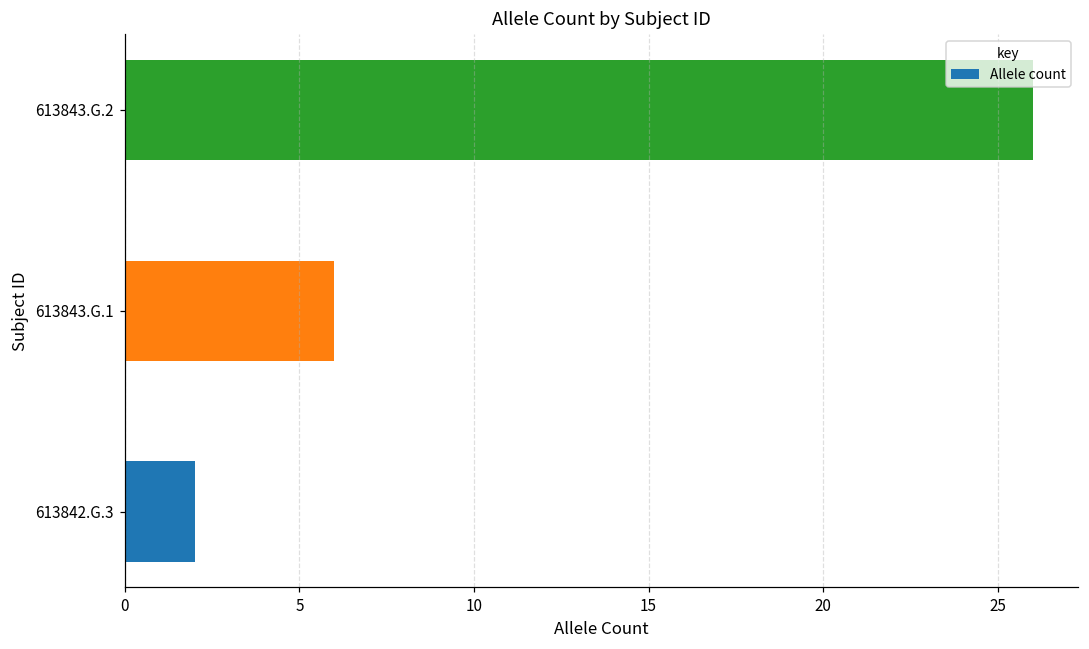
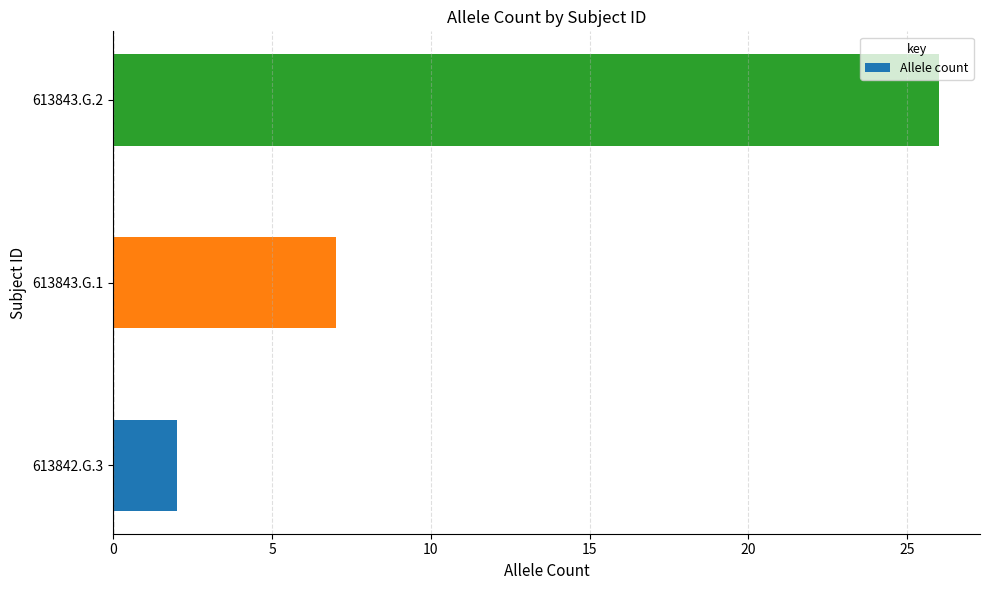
613843.G.1: 6 -> 7
